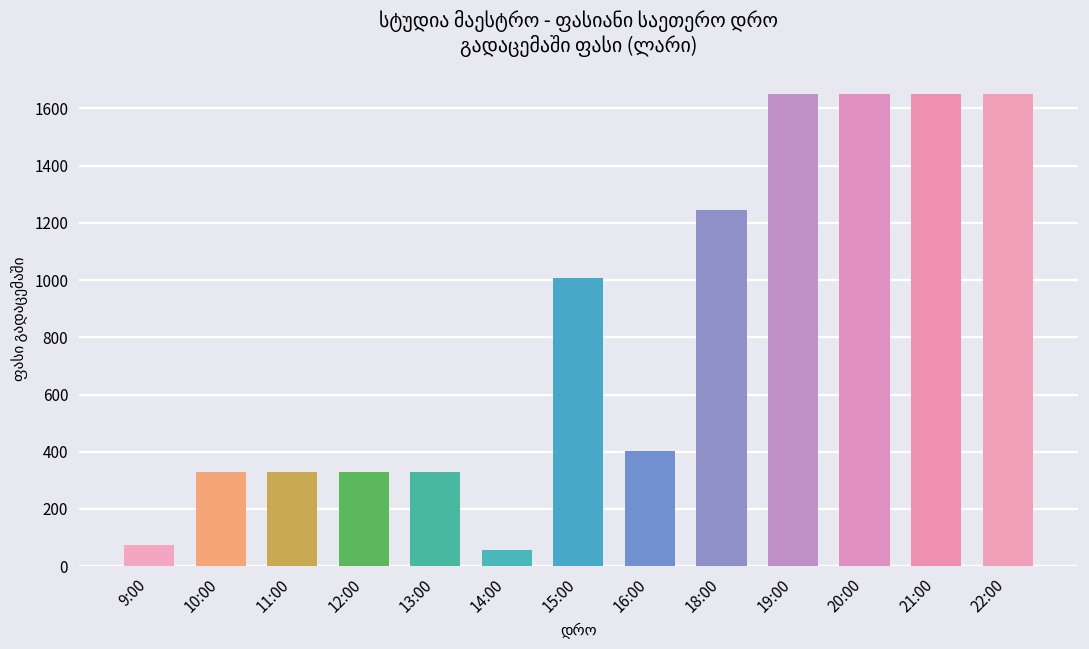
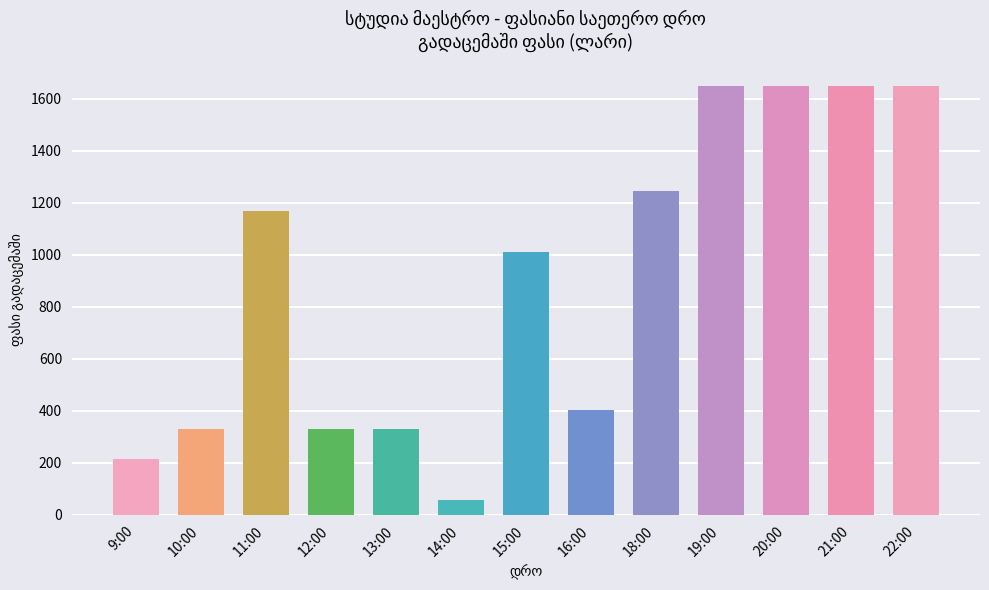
9:00: 70 -> 220
11:00: 330 -> 1170
